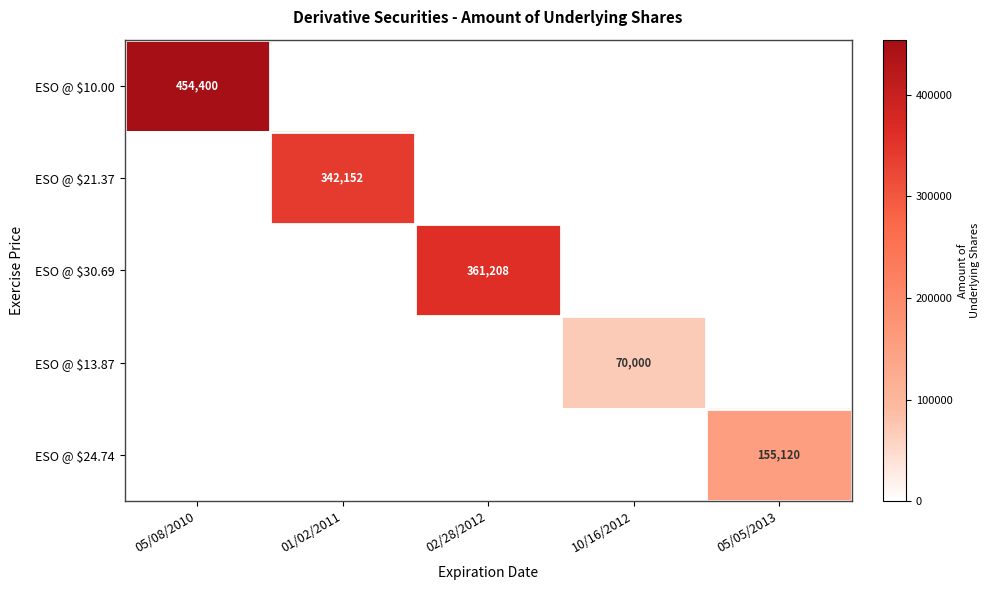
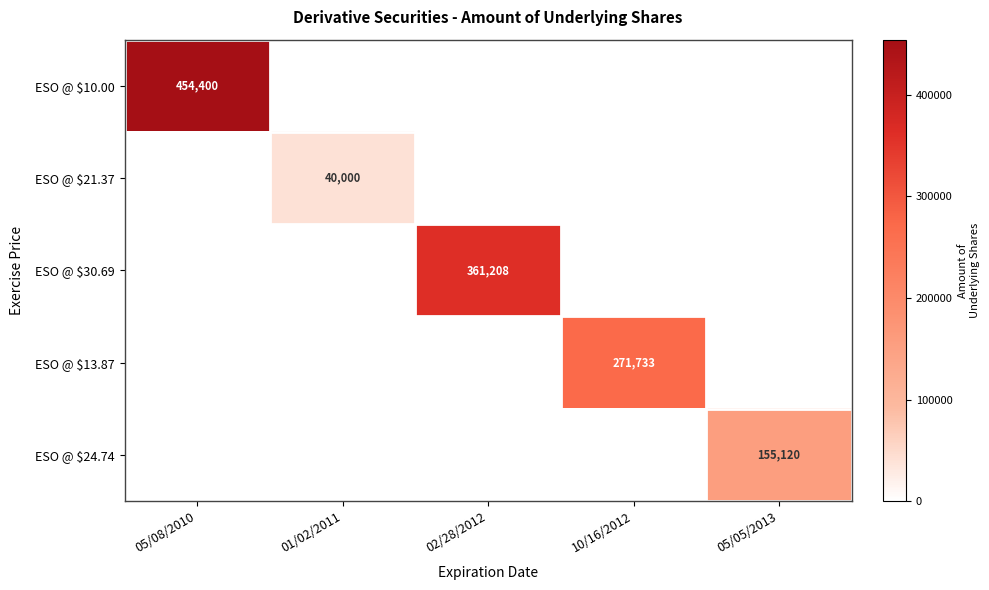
ESO @ $21.37, 01/02/2011: 342,152 -> 40,000
ESO @ $13.87, 10/16/2012: 70,000 -> 271,733
